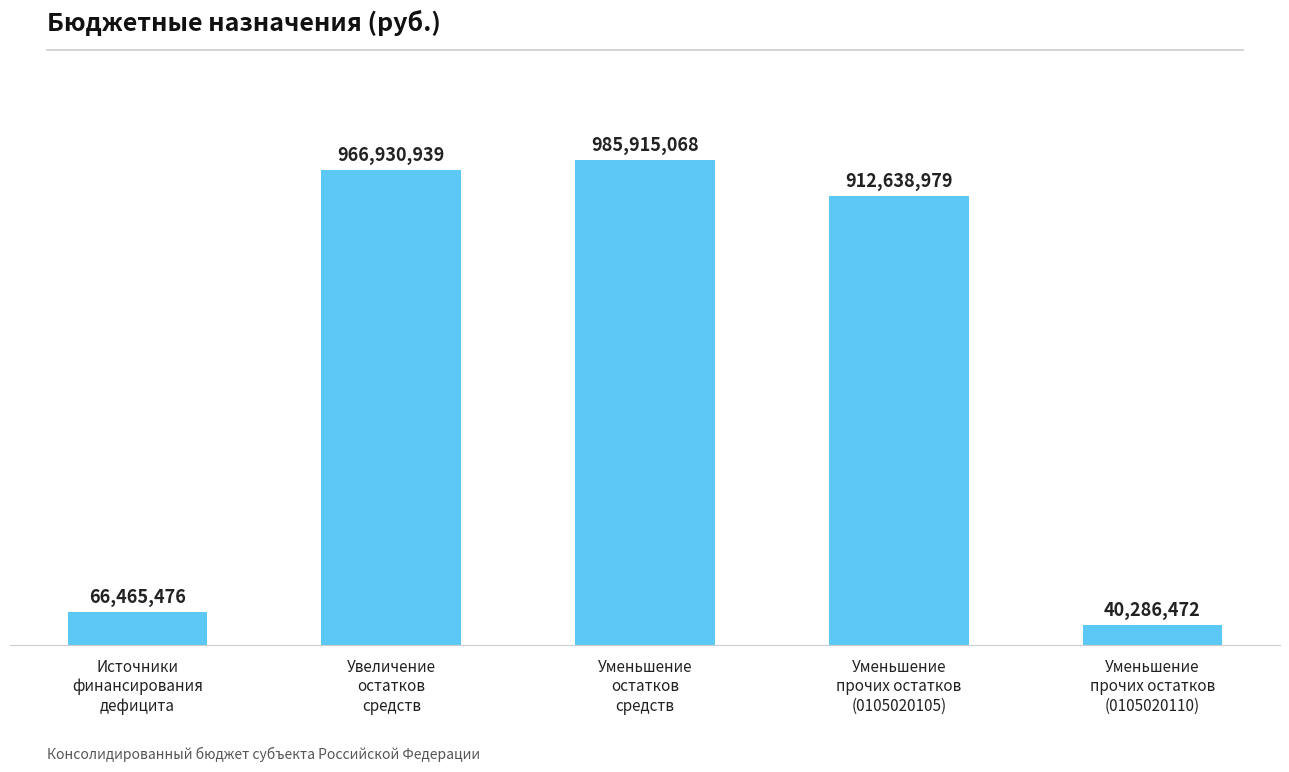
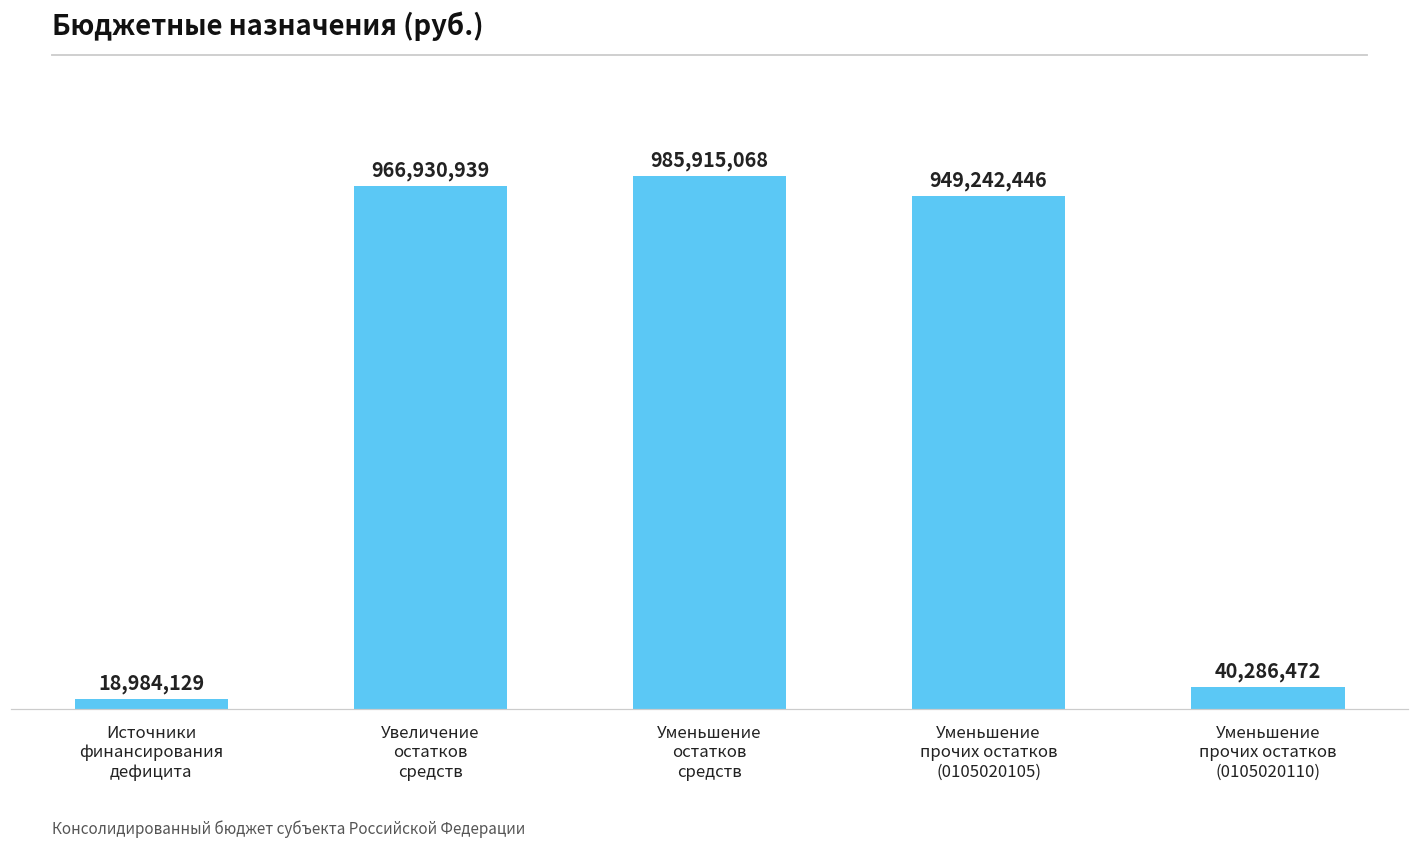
Источники финансирования дефицита: 66,465,476 -> 18,984,129
Уменьшение прочих остатков (0105020105): 912,638,979 -> 949,242,446
